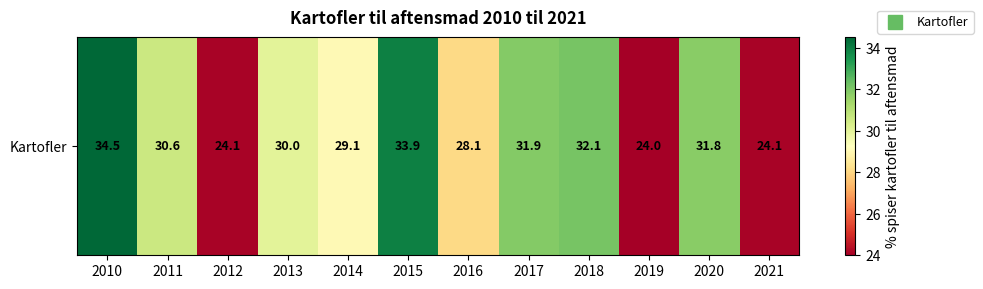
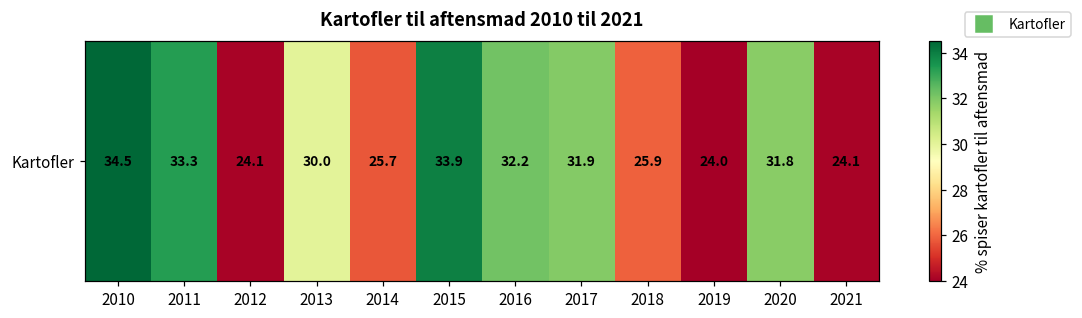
Kartofler, 2011: 30.6 -> 33.3
Kartofler, 2014: 29.1 -> 25.7
Kartofler, 2016: 28.1 -> 32.2
Kartofler, 2018: 32.1 -> 25.9
